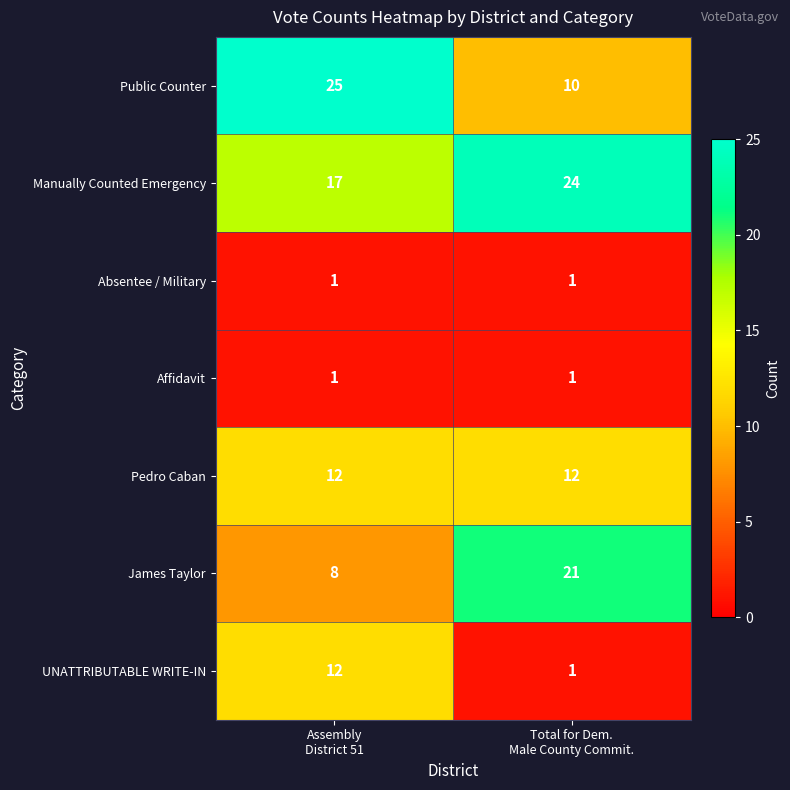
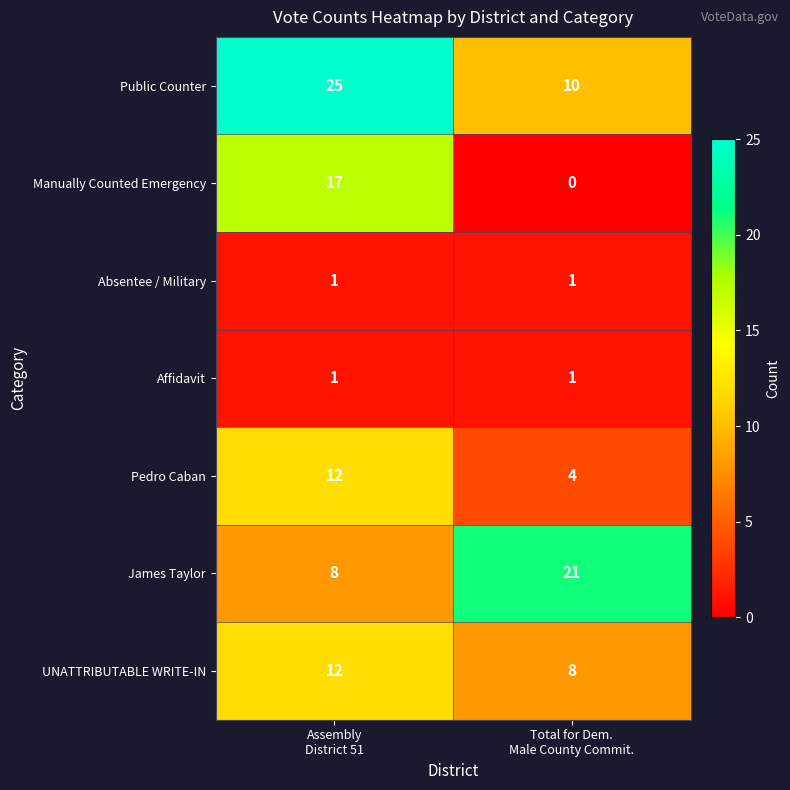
Manually Counted Emergency, Total for Dem. Male County Commit.: 24 -> 0
Pedro Caban, Total for Dem. Male County Commit.: 12 -> 4
UNATTRIBUTABLE WRITE-IN, Total for Dem. Male County Commit.: 1 -> 8
